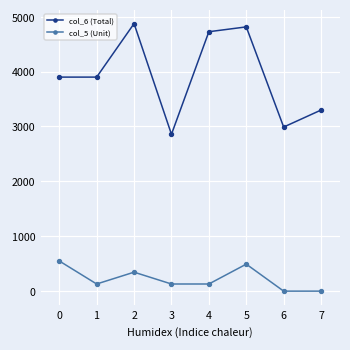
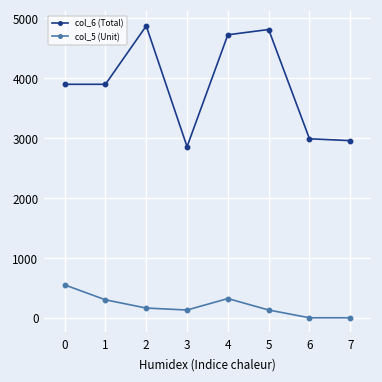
col_5 (Unit), 1: 100 -> 300
col_5 (Unit), 2: 300 -> 200
col_5 (Unit), 4: 100 -> 300
col_5 (Unit), 5: 500 -> 100
col_6 (Total), 7: 3300 -> 3000
